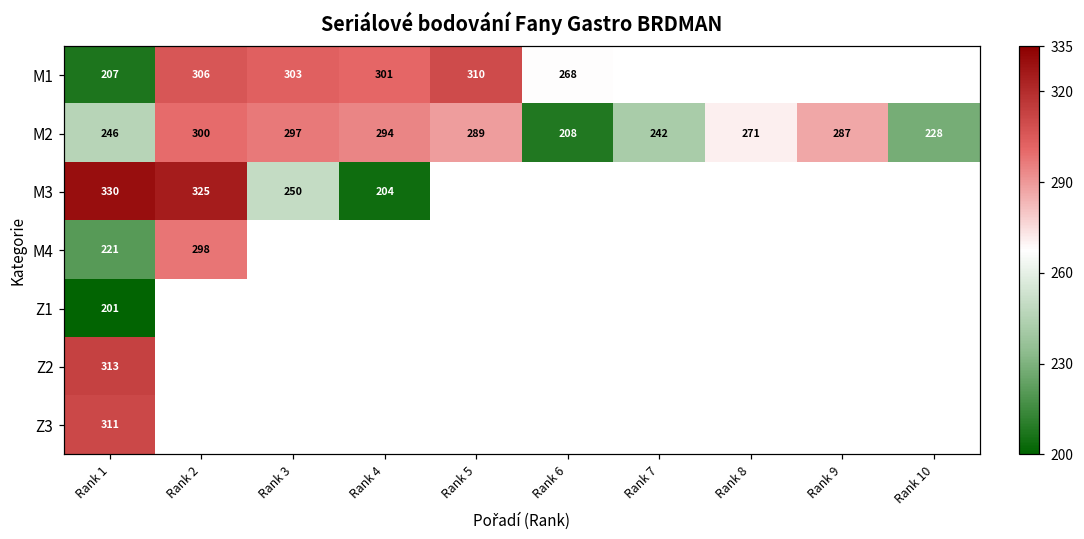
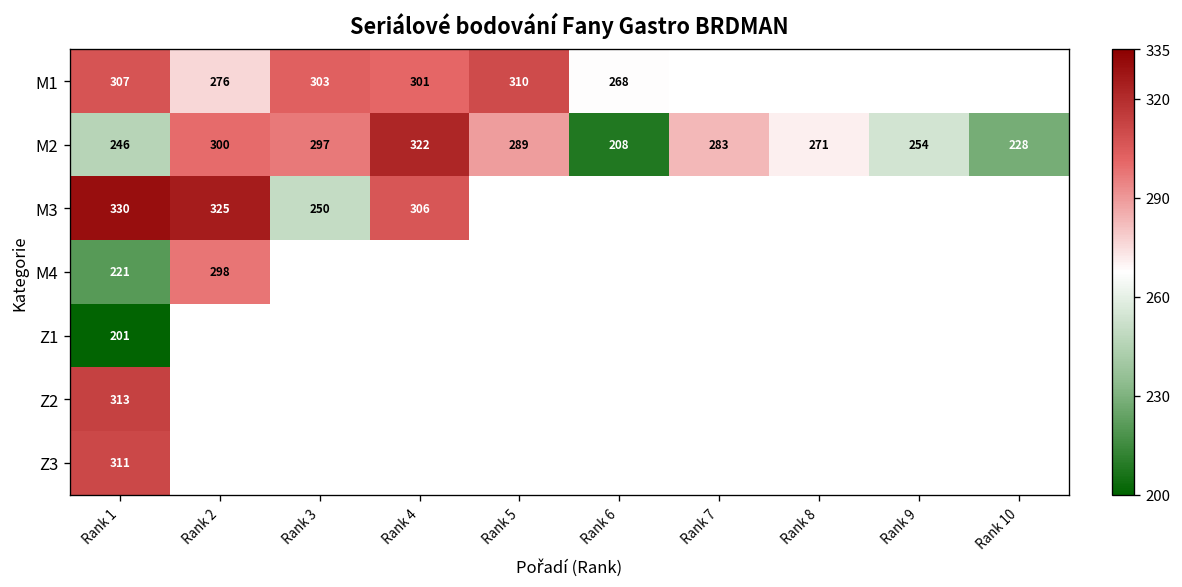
M1, Rank 1: 207 -> 307
M1, Rank 2: 306 -> 276
M2, Rank 4: 294 -> 322
M2, Rank 7: 242 -> 283
M2, Rank 9: 287 -> 254
M3, Rank 4: 204 -> 306
